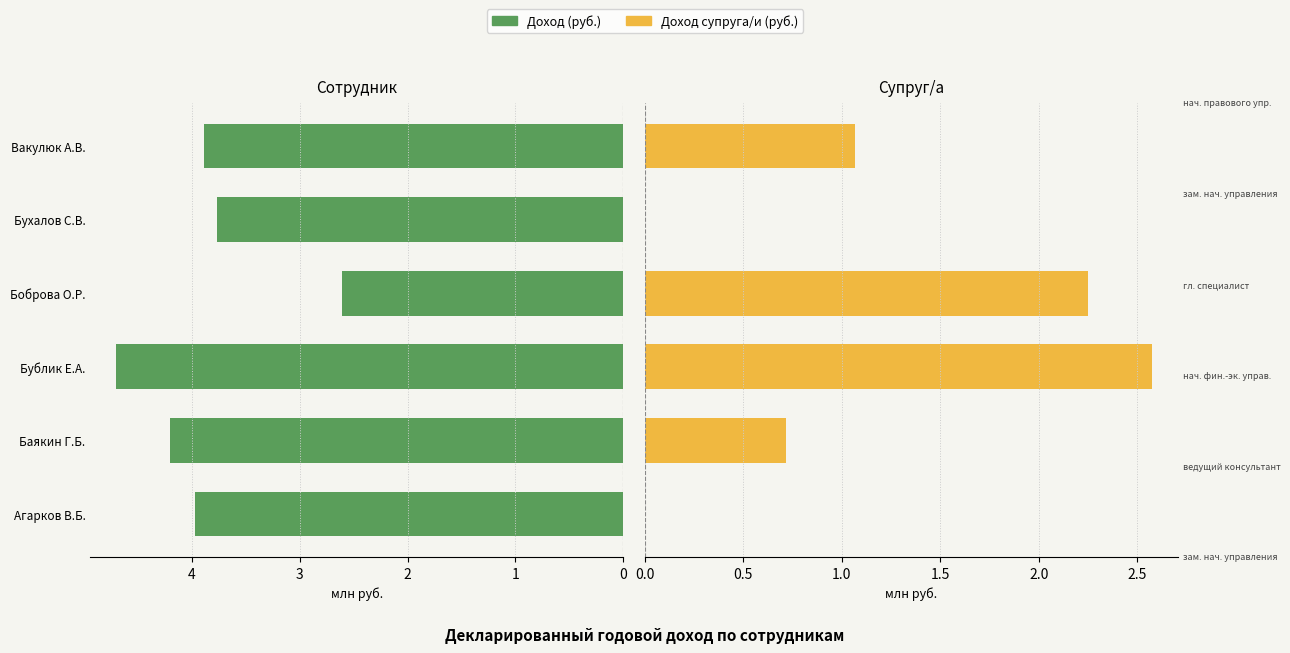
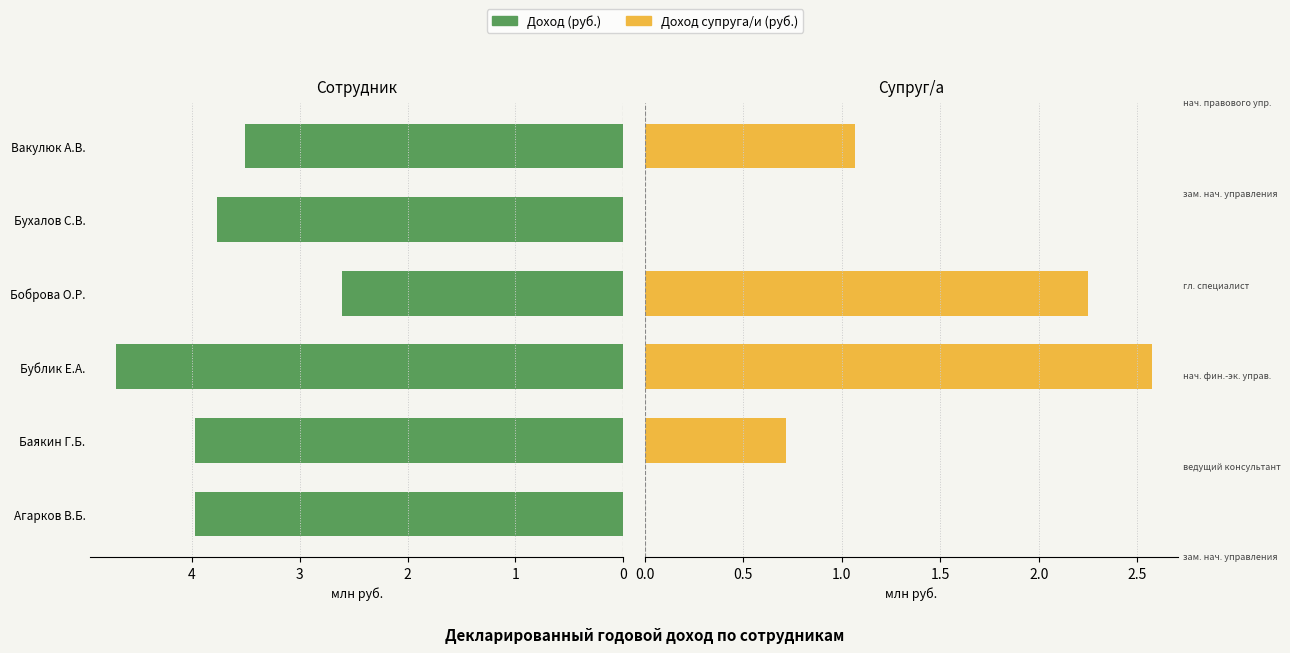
Сотрудник, Вакулюк А.В.: 3.89 -> 3.51
Сотрудник, Баякин Г.Б.: 4.20 -> 3.97
